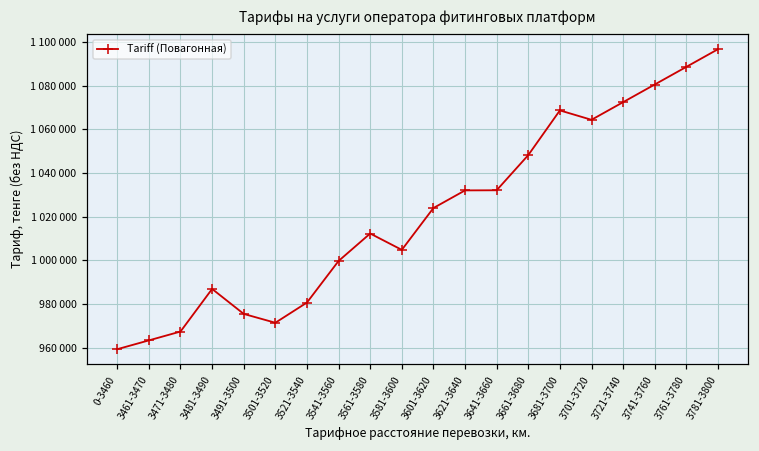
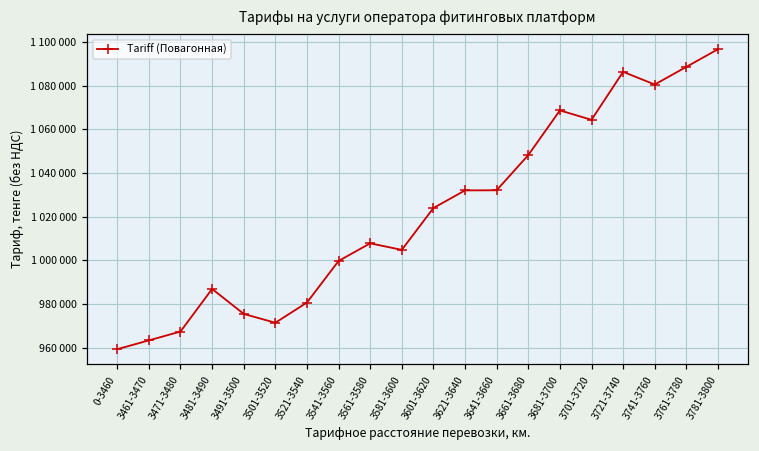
3561-3580: 1012000 -> 1008000
3721-3740: 1072000 -> 1086000
